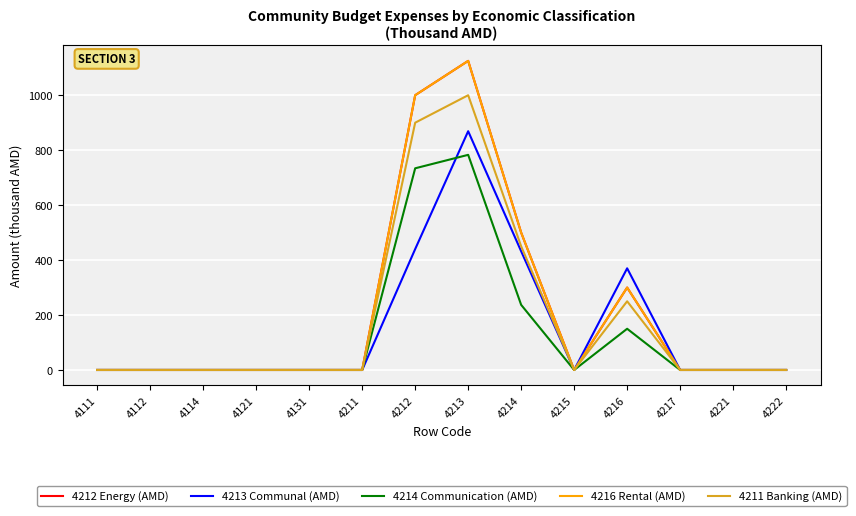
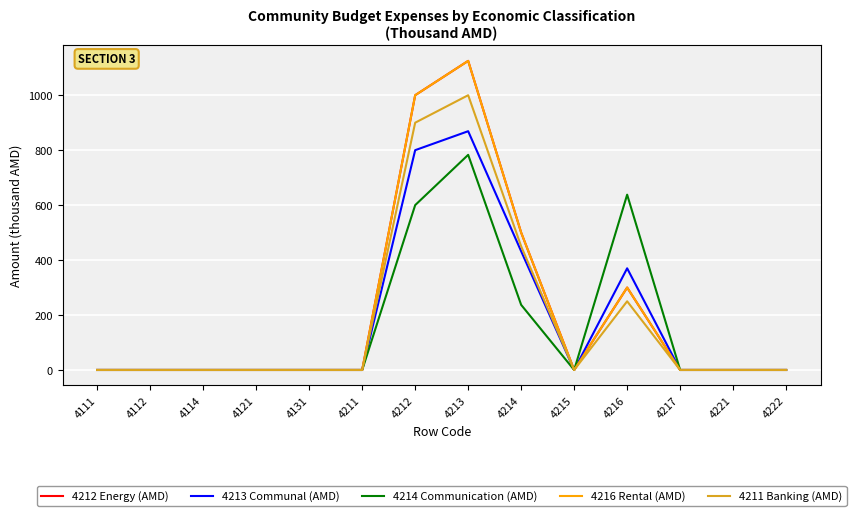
4213 Communal (AMD), 4212: 440 -> 800
4214 Communication (AMD), 4212: 730 -> 600
4214 Communication (AMD), 4216: 150 -> 640
